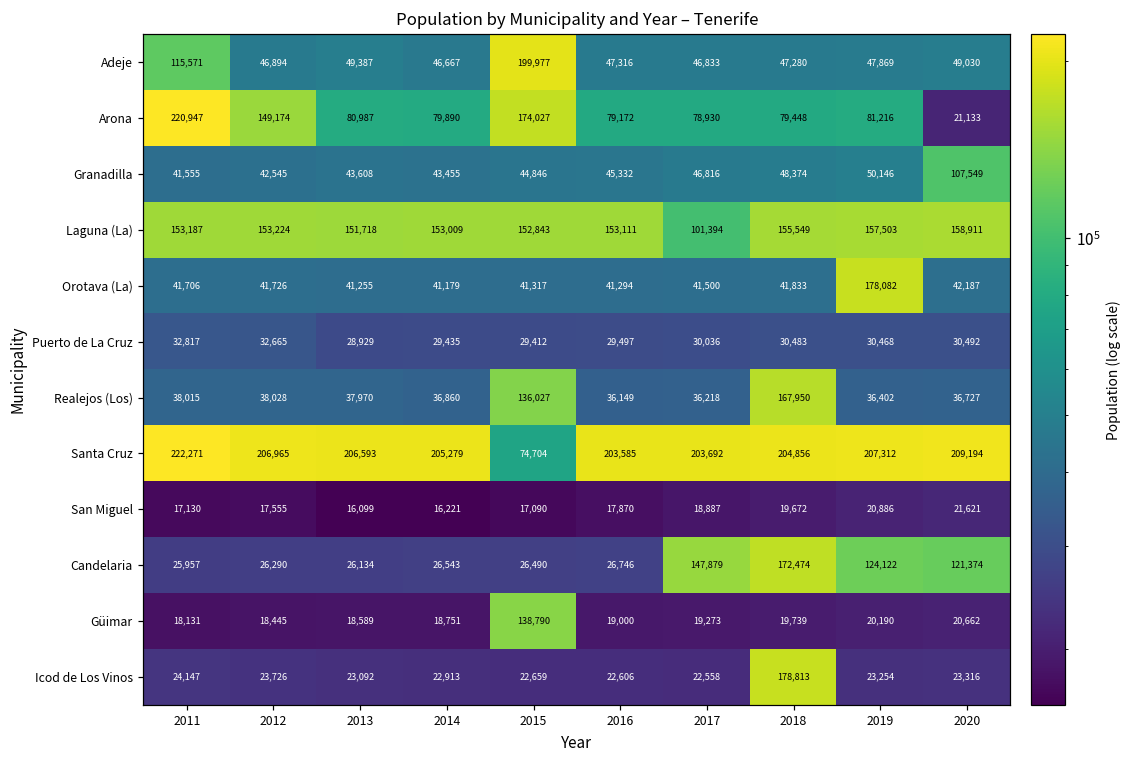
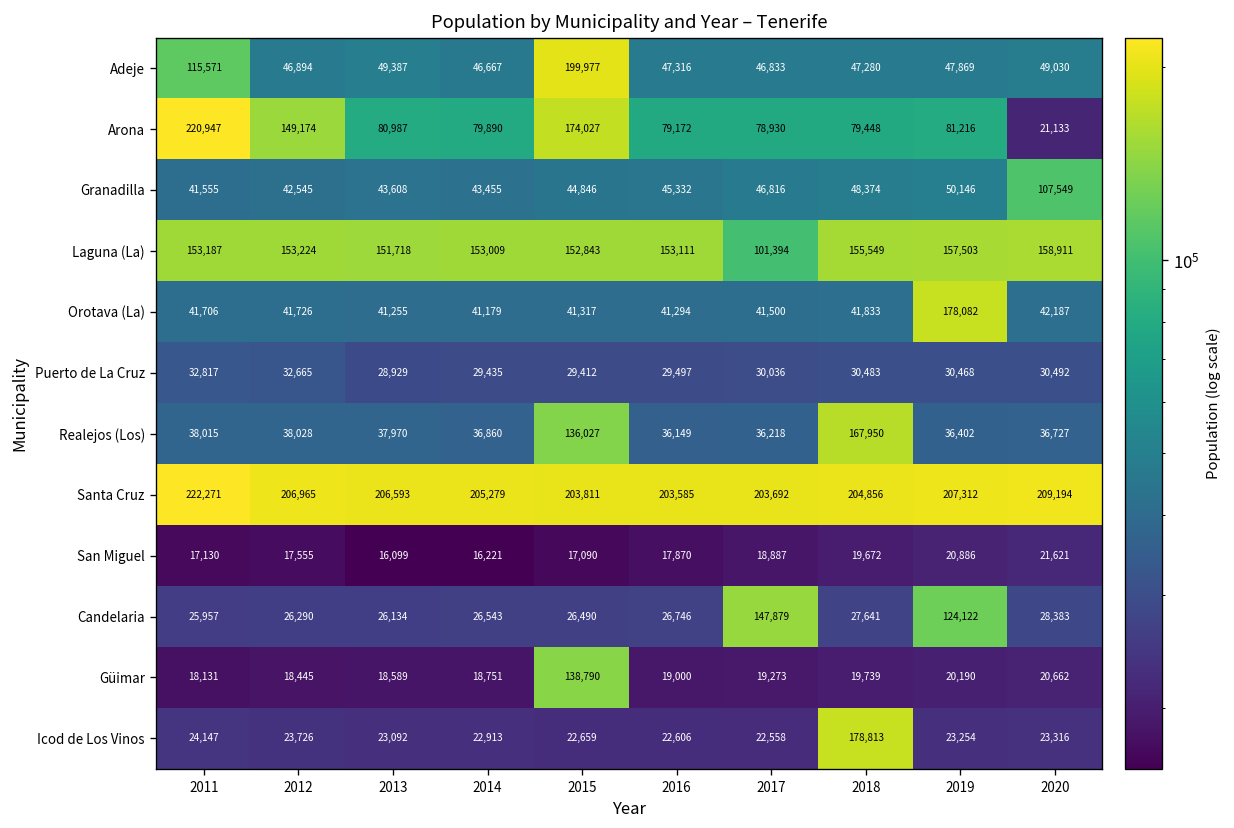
Santa Cruz, 2015: 74,704 -> 203,811
Candelaria, 2018: 172,474 -> 27,641
Candelaria, 2020: 121,374 -> 28,383
